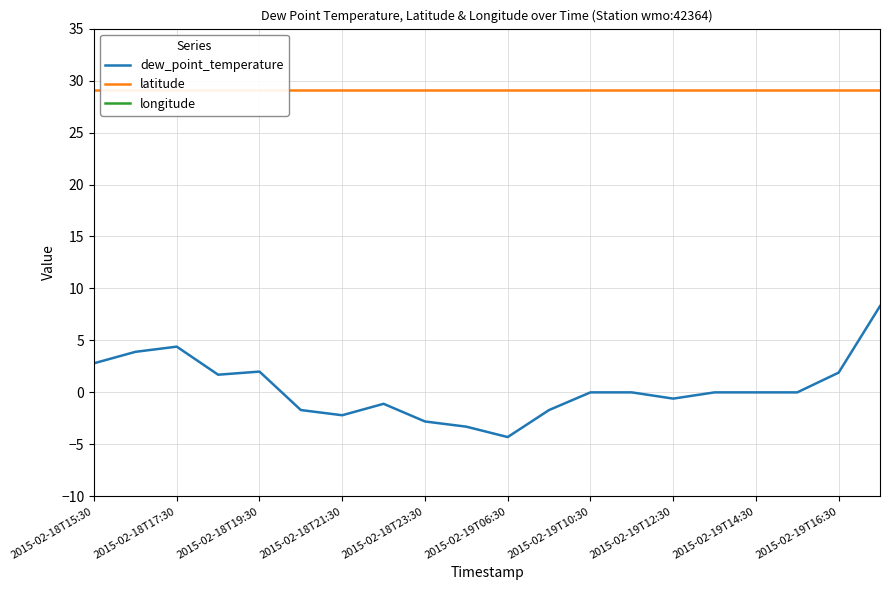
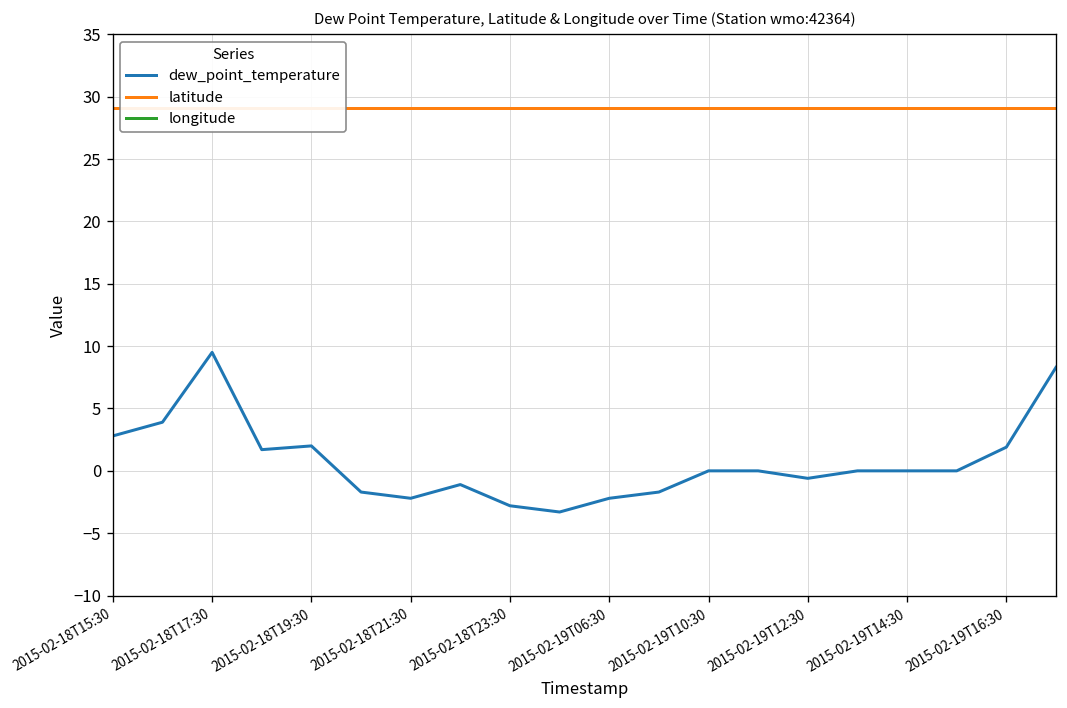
dew_point_temperature, 2015-02-18T17:30: 4.4 -> 9.5
dew_point_temperature, 2015-02-19T06:30: -4.3 -> -2.2
